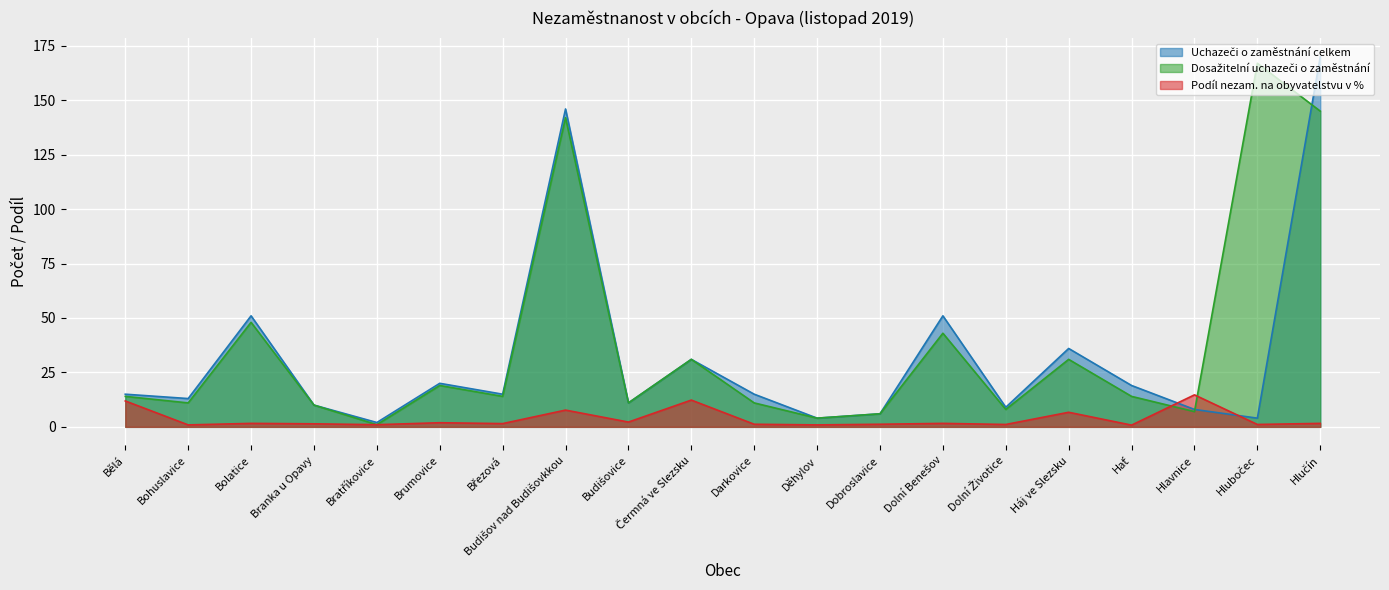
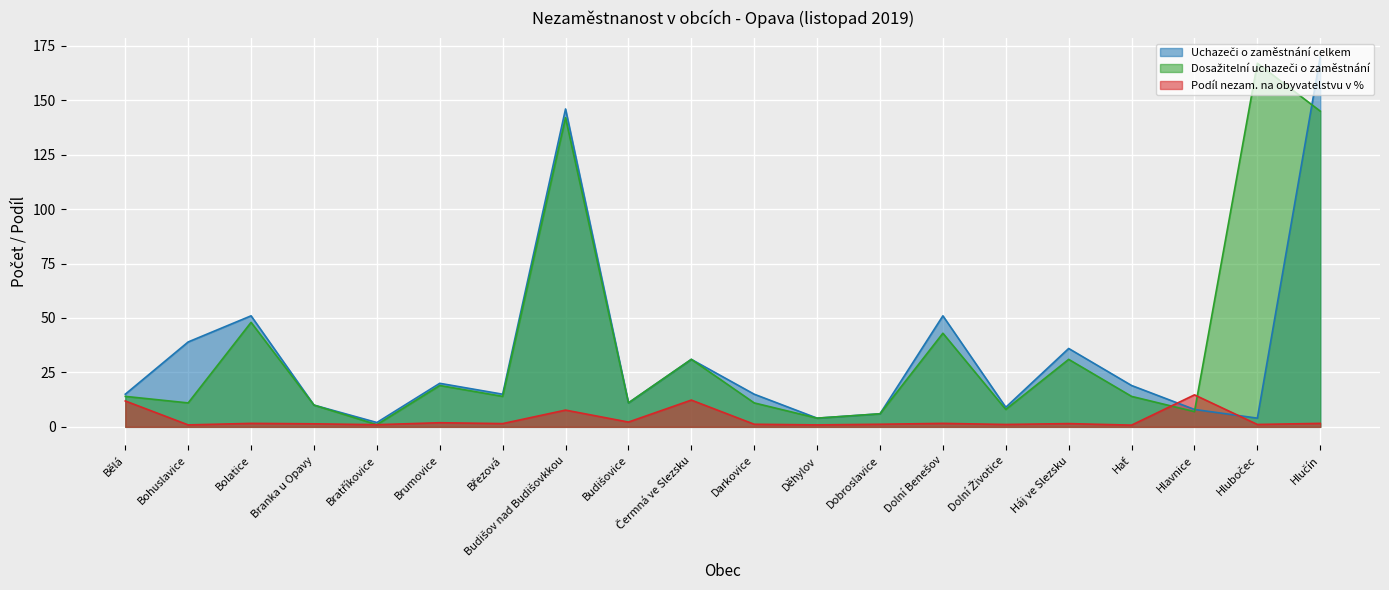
Uchazeči o zaměstnání celkem, Bohuslavice: 13 -> 39
Podíl nezam. na obyvatelstvu v %, Háj ve Slezsku: 7 -> 2
